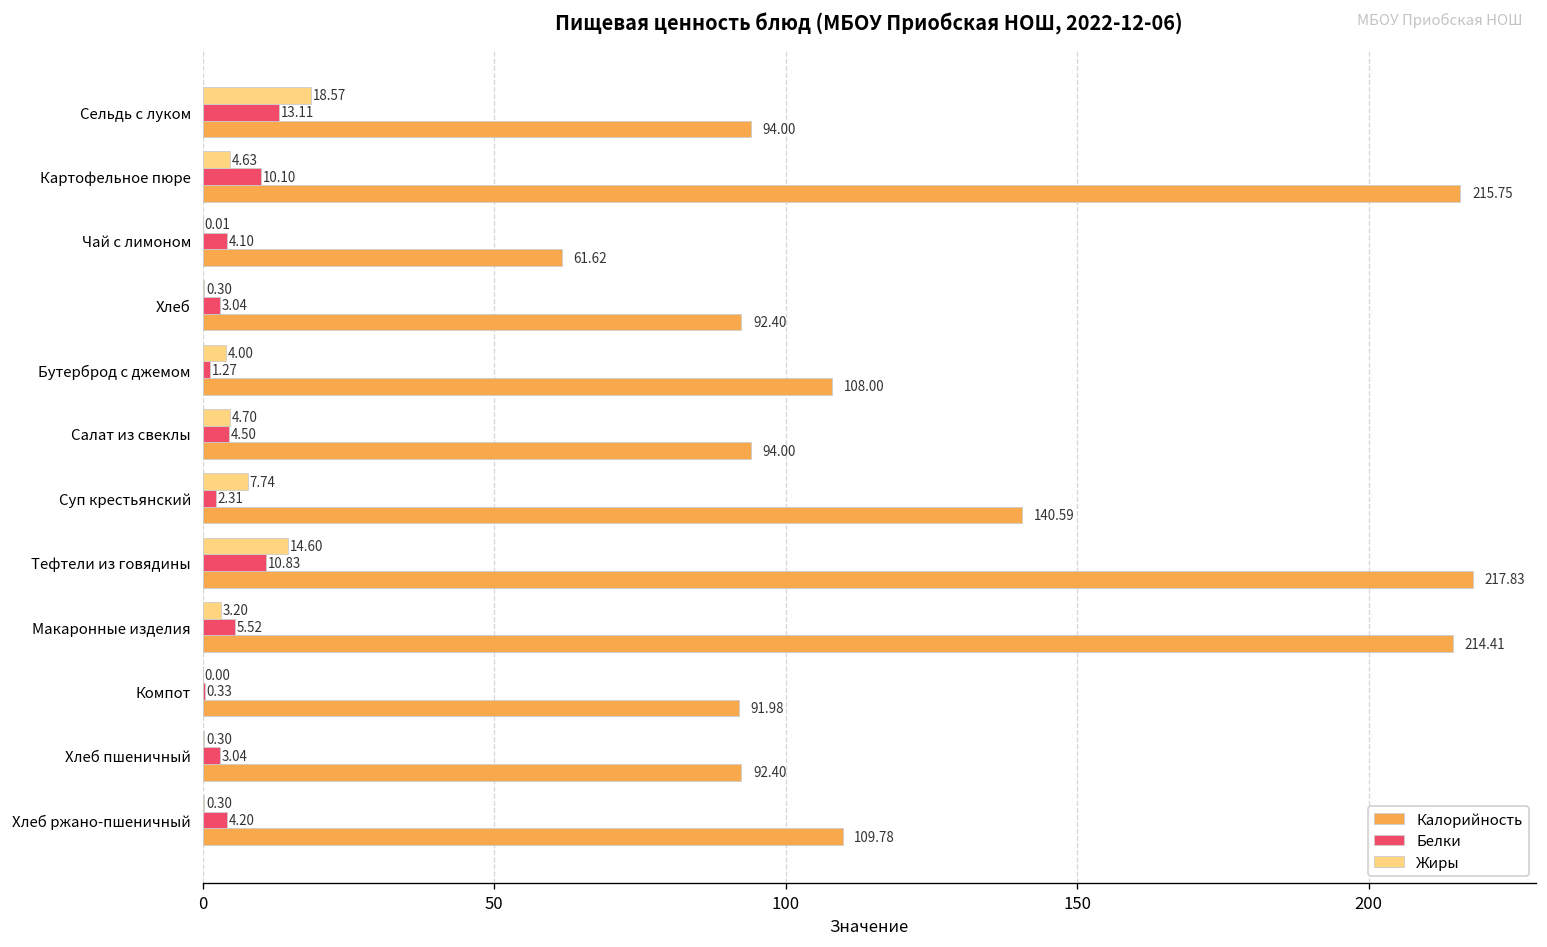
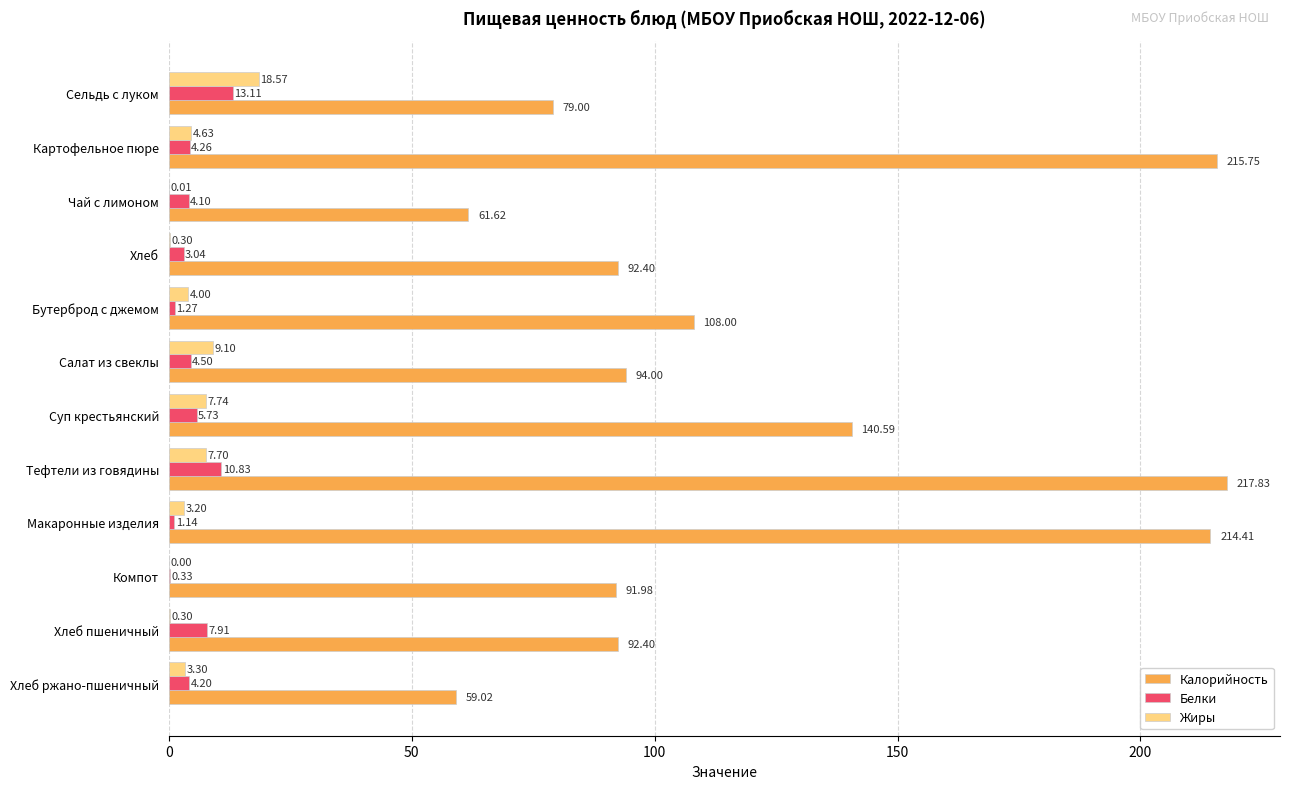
Калорийность, Сельдь с луком: 94.00 -> 79.00
Белки, Картофельное пюре: 10.10 -> 4.26
Жиры, Салат из свеклы: 4.70 -> 9.10
Белки, Суп крестьянский: 2.31 -> 5.73
Жиры, Тефтели из говядины: 14.60 -> 7.70
Белки, Макаронные изделия: 5.52 -> 1.14
Белки, Хлеб пшеничный: 3.04 -> 7.91
Жиры, Хлеб ржано-пшеничный: 0.30 -> 3.30
Калорийность, Хлеб ржано-пшеничный: 109.78 -> 59.02
